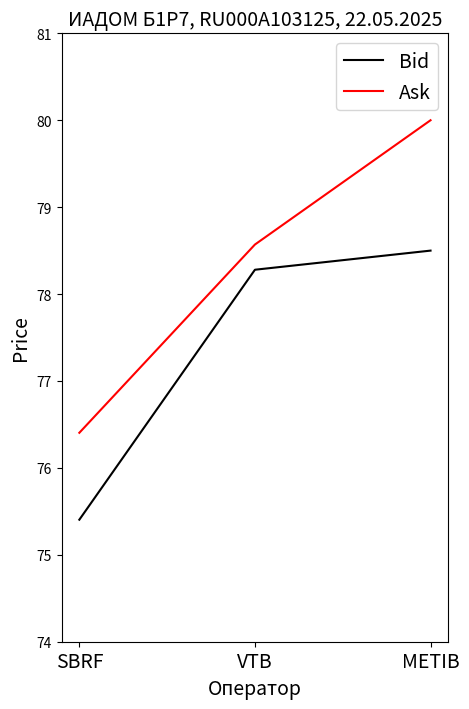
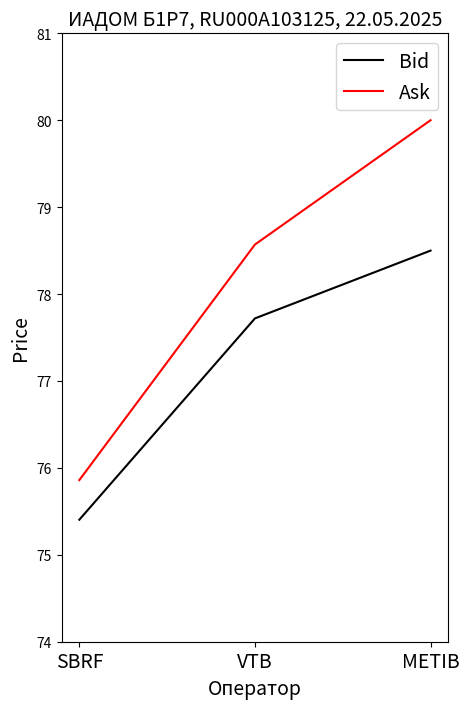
Ask, SBRF: 76.4 -> 75.9
Bid, VTB: 78.3 -> 77.7
